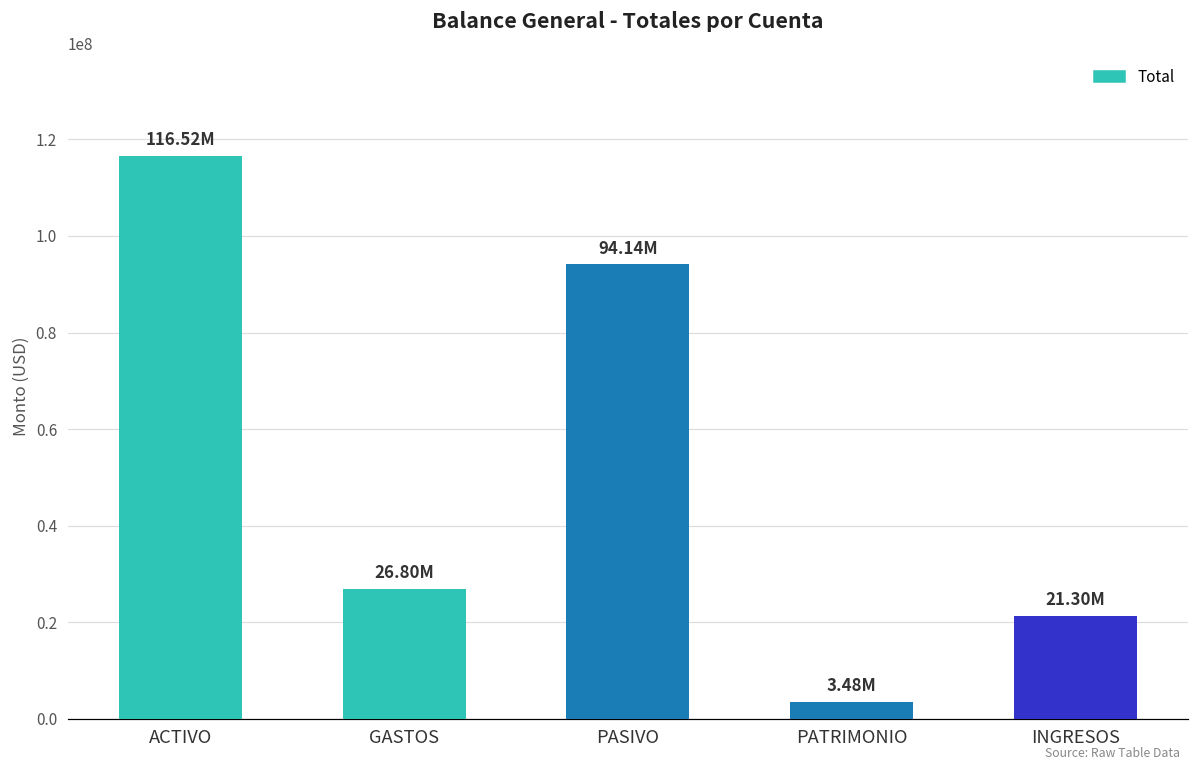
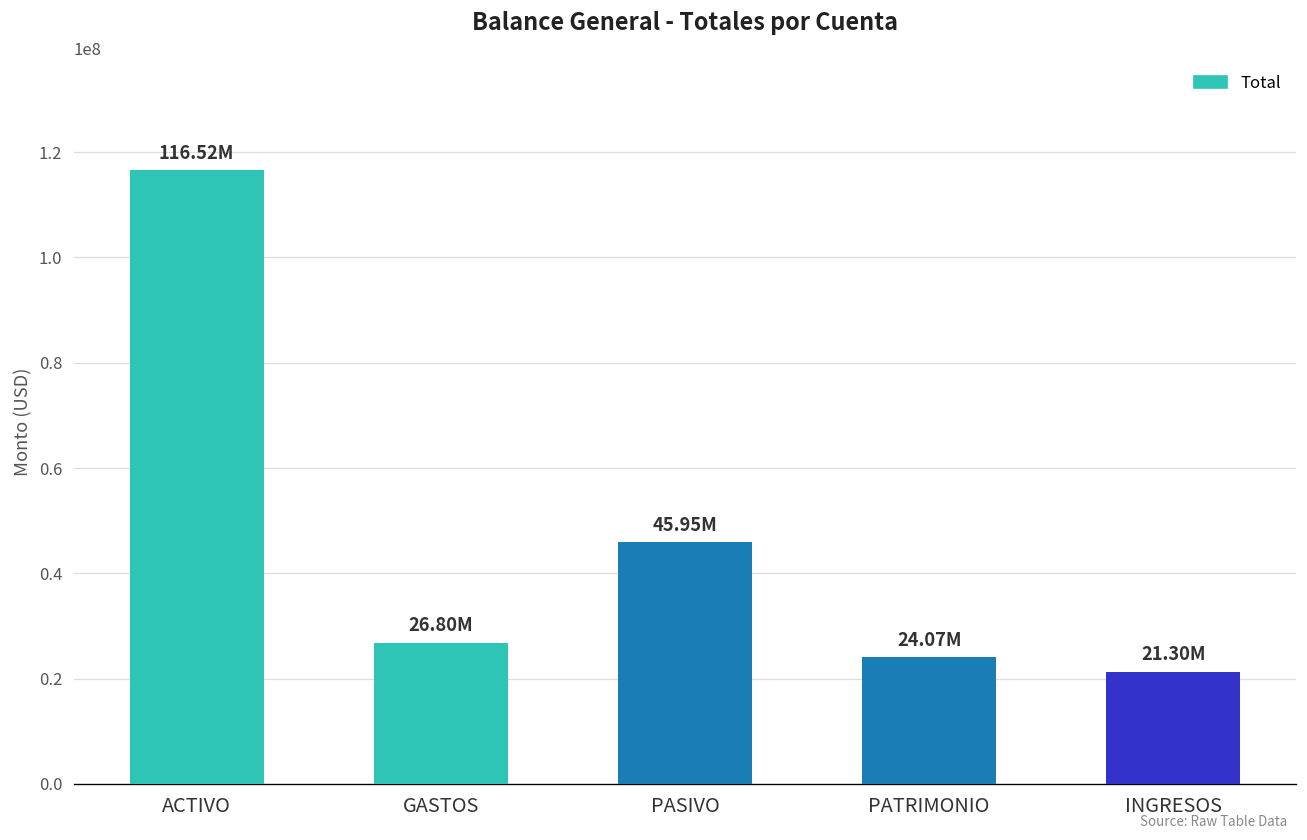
PASIVO: 94.14M -> 45.95M
PATRIMONIO: 3.48M -> 24.07M
